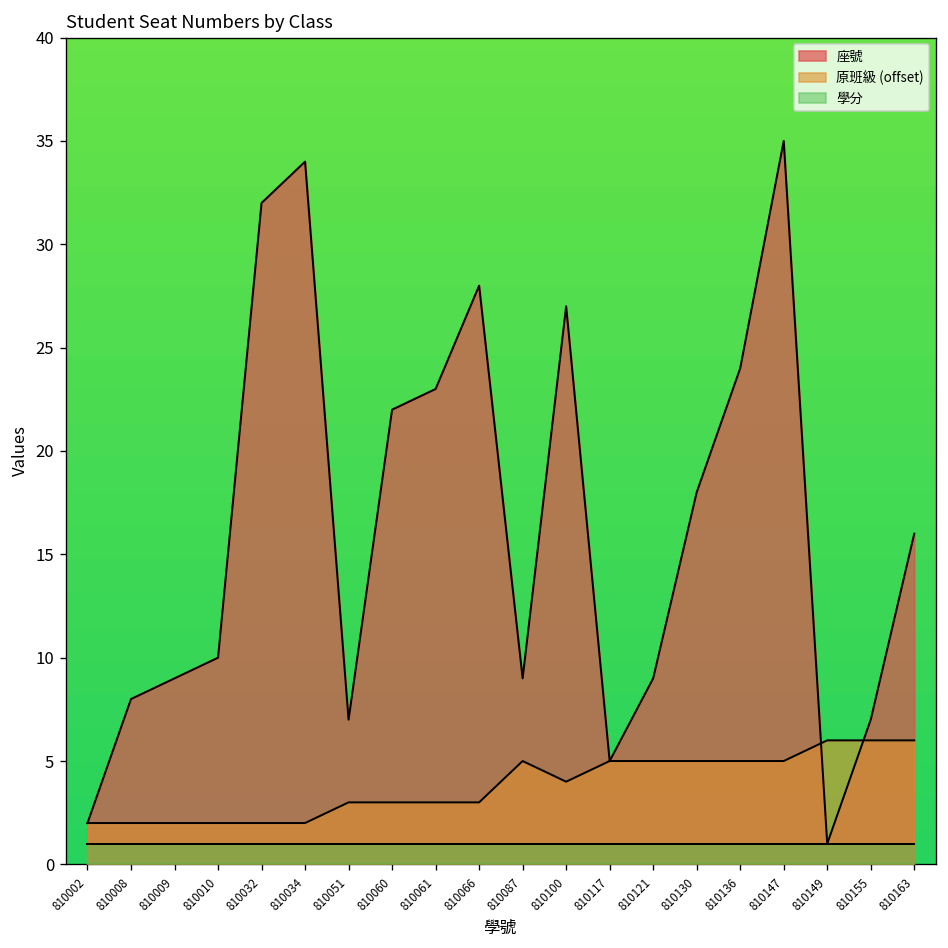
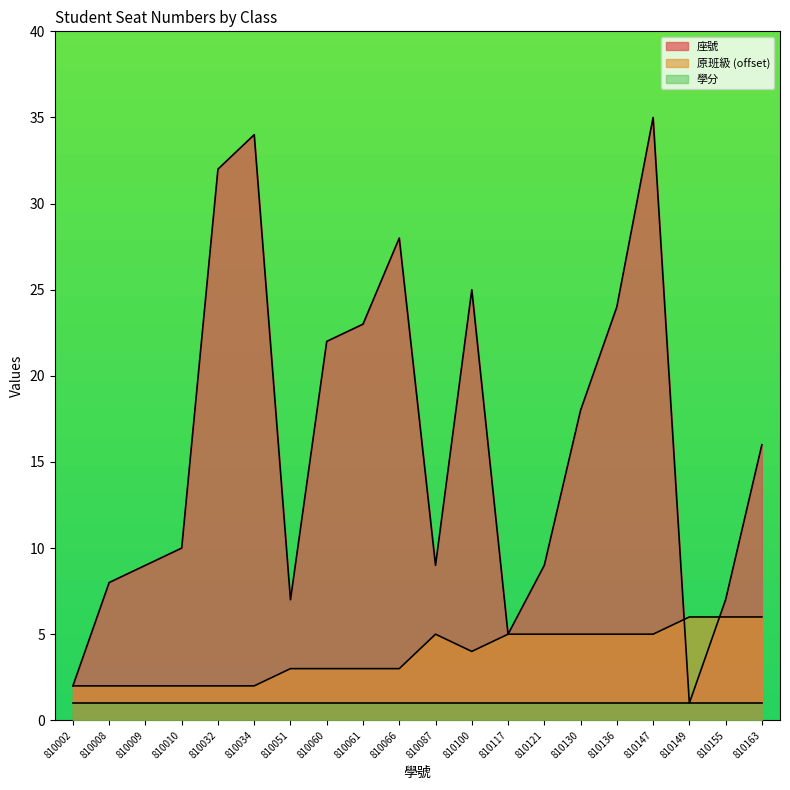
座號, 810100: 27 -> 25
